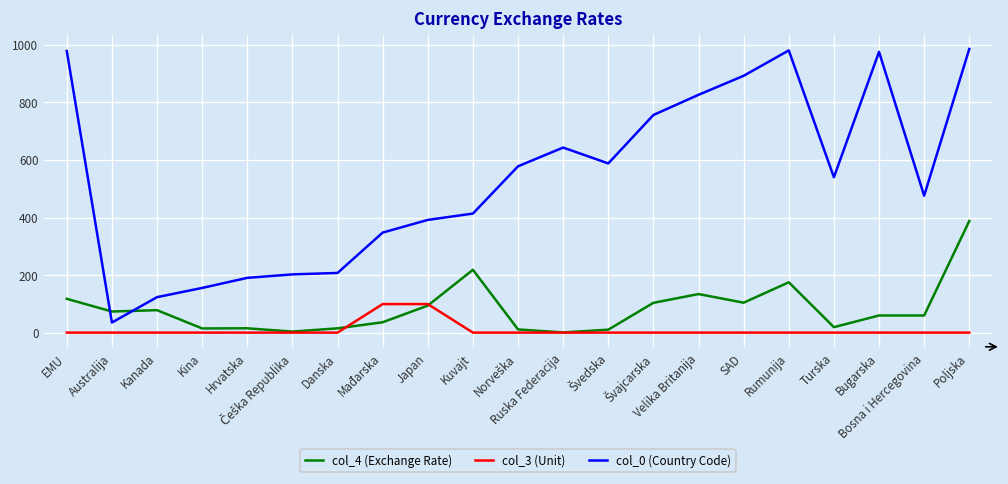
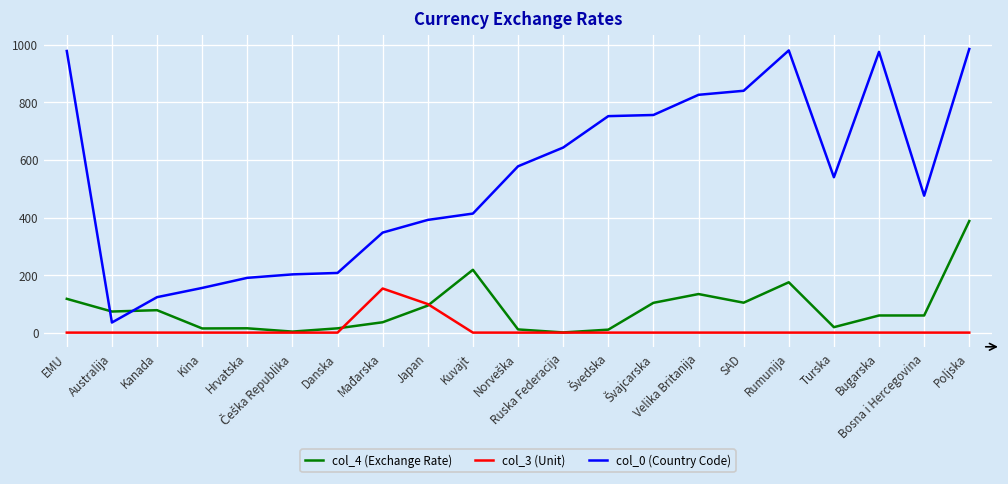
col_3 (Unit), Mađarska: 100 -> 150
col_0 (Country Code), Švedska: 590 -> 750
col_0 (Country Code), SAD: 890 -> 840
